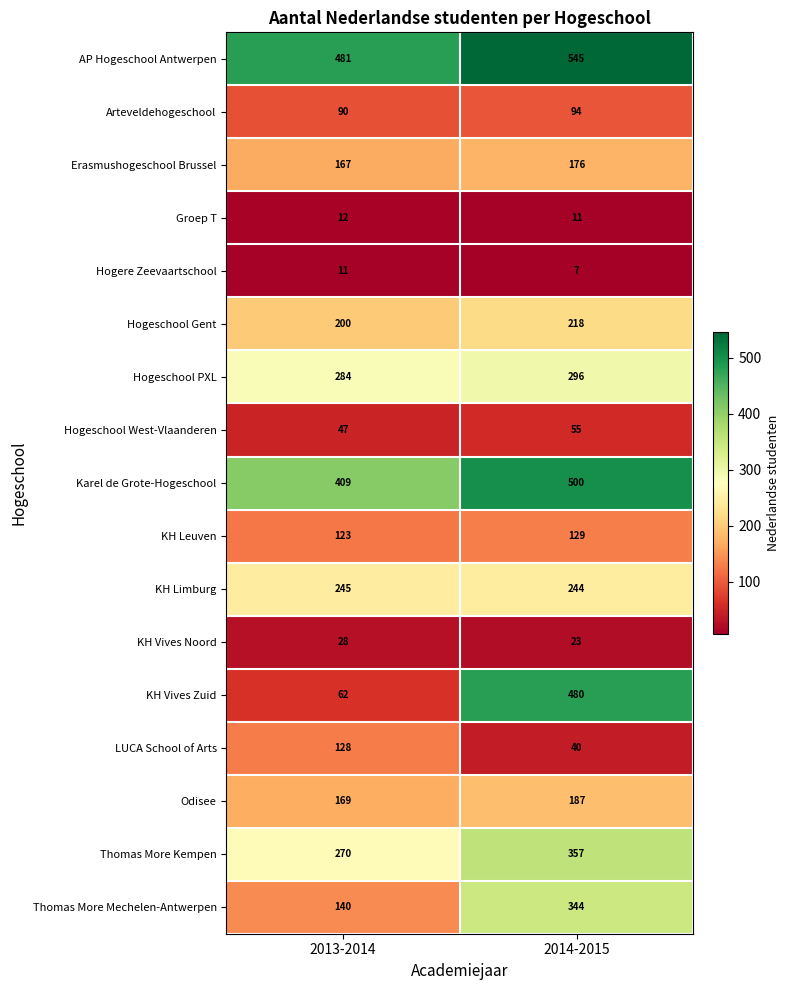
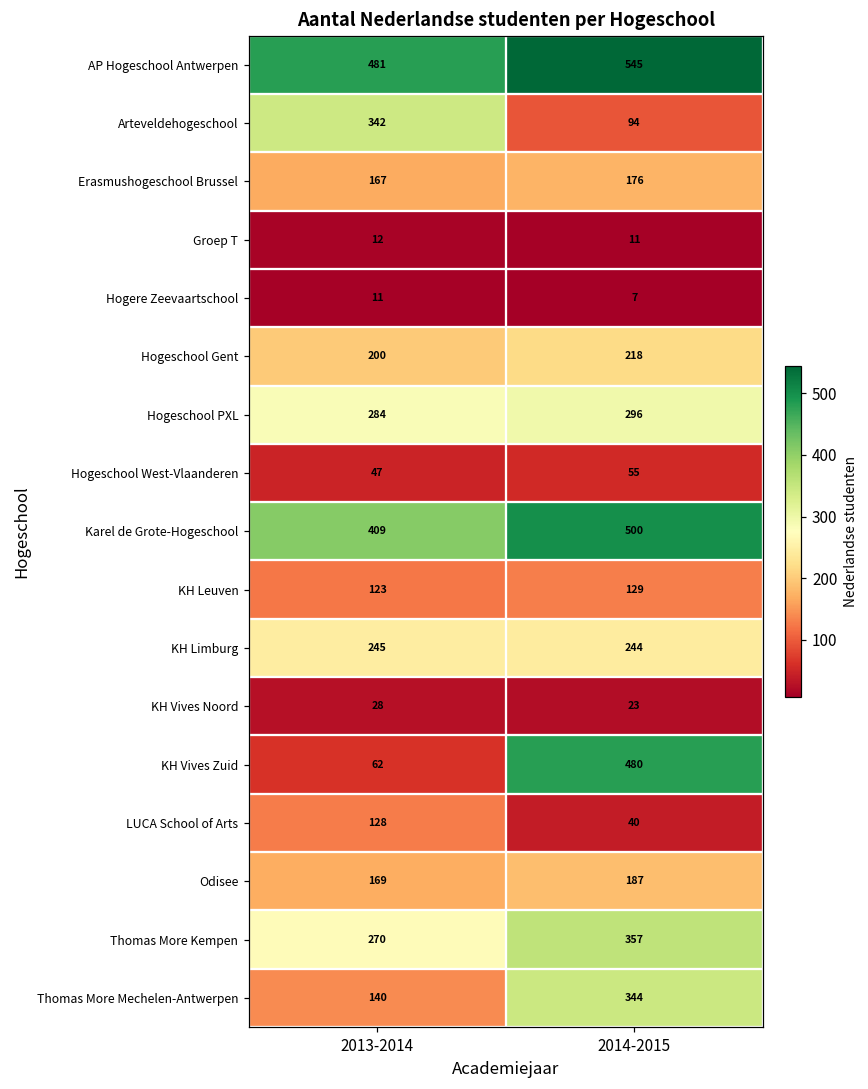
Arteveldehogeschool, 2013-2014: 90 -> 342
